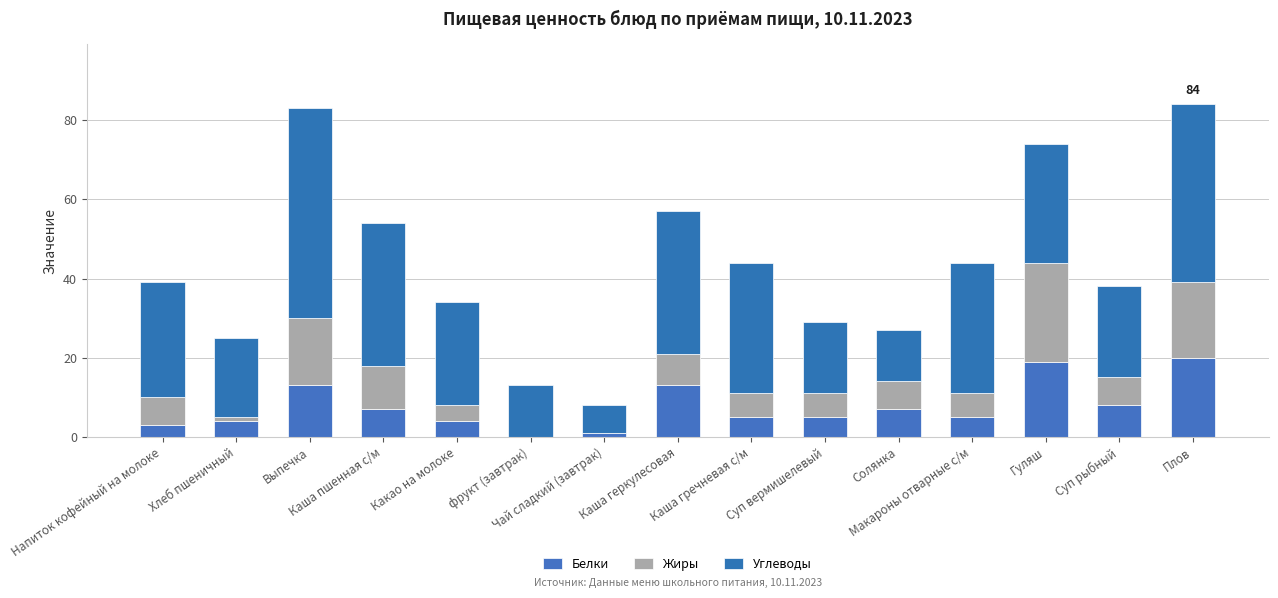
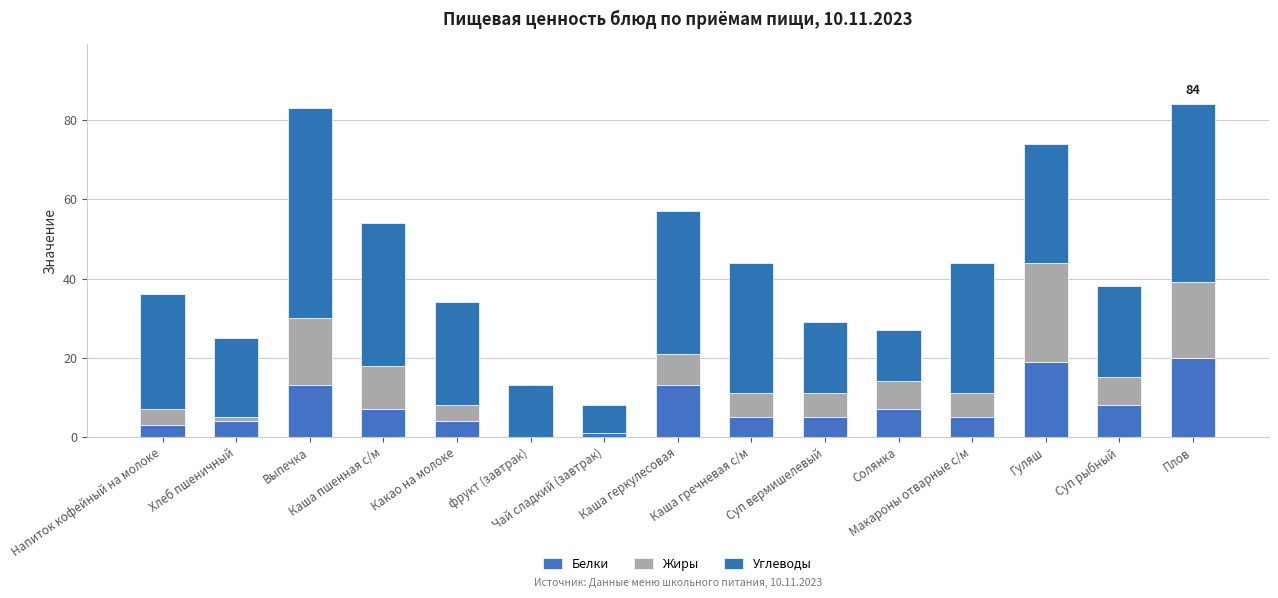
Жиры, Напиток кофейный на молоке: 7 -> 4
